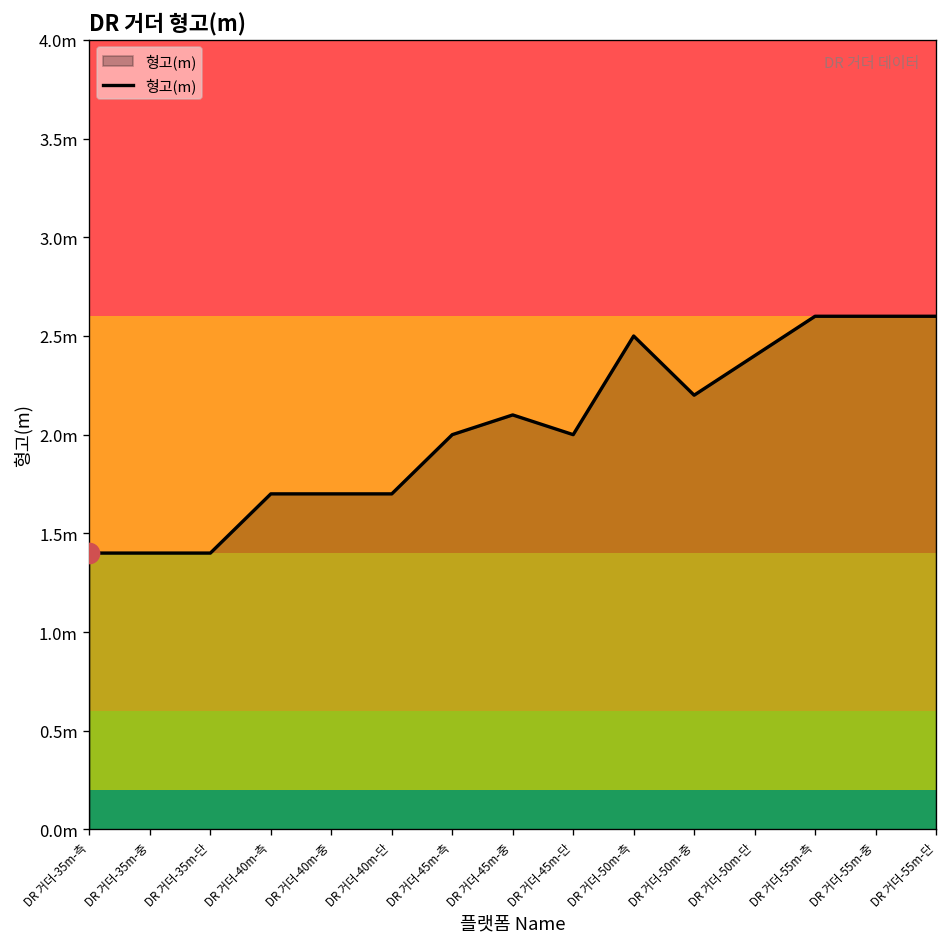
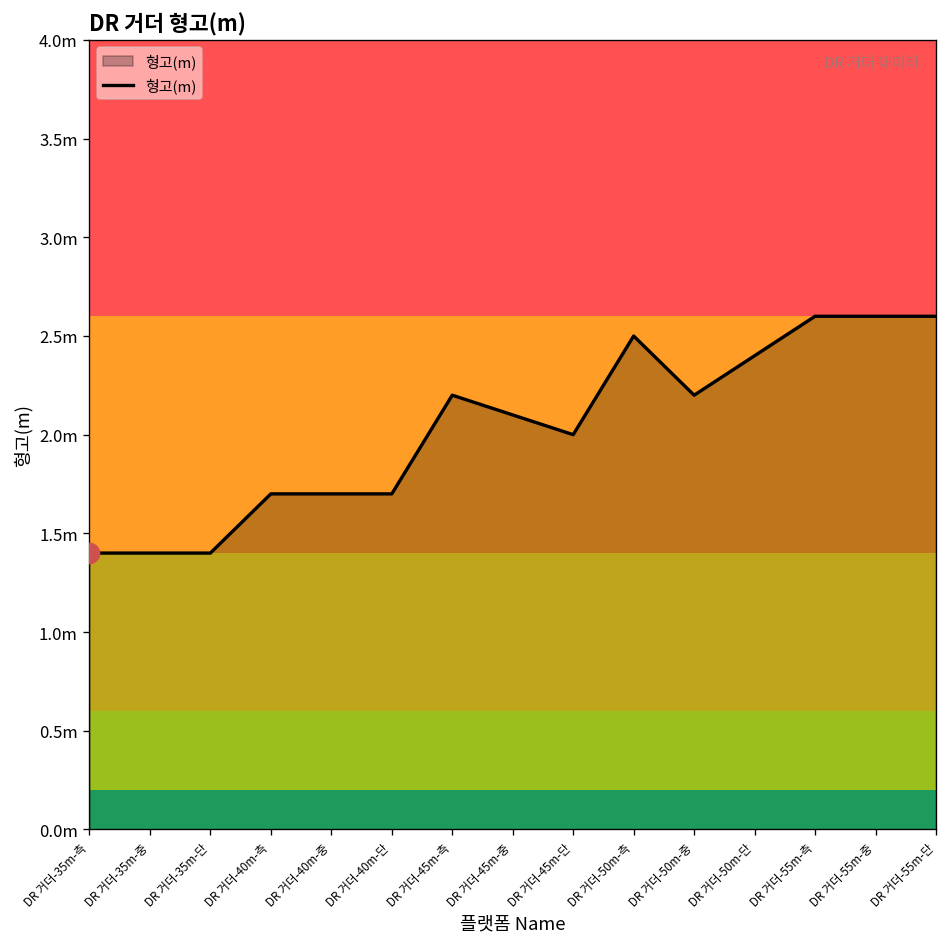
형고(m), DR 거더-45m-측: 2.0m -> 2.2m
